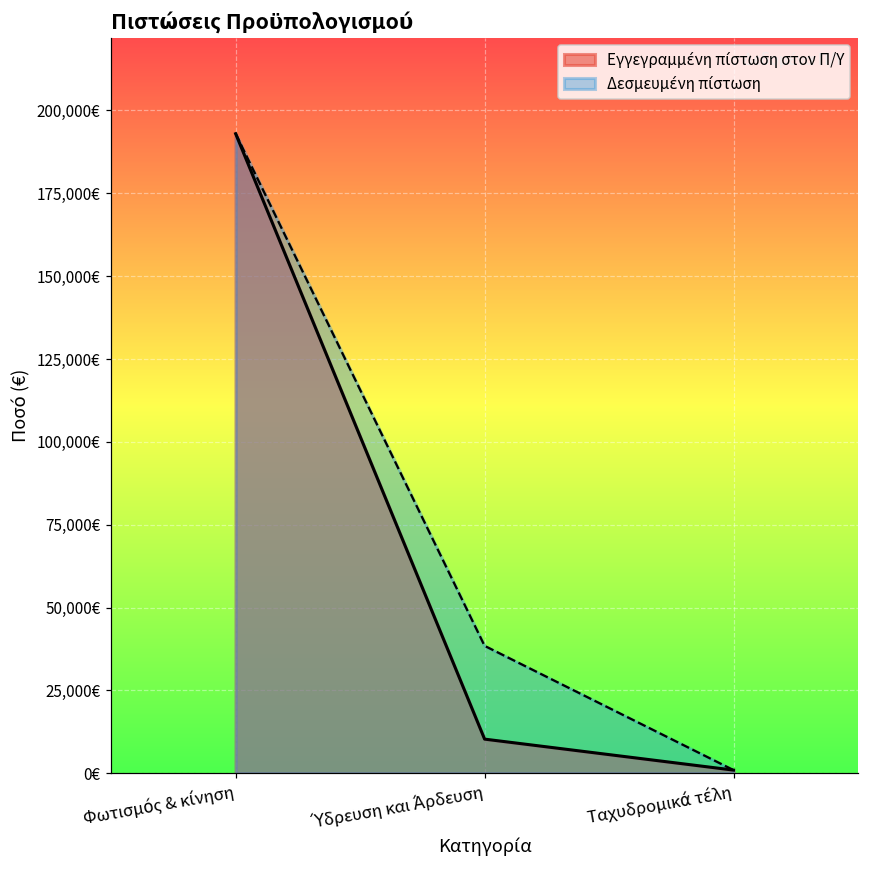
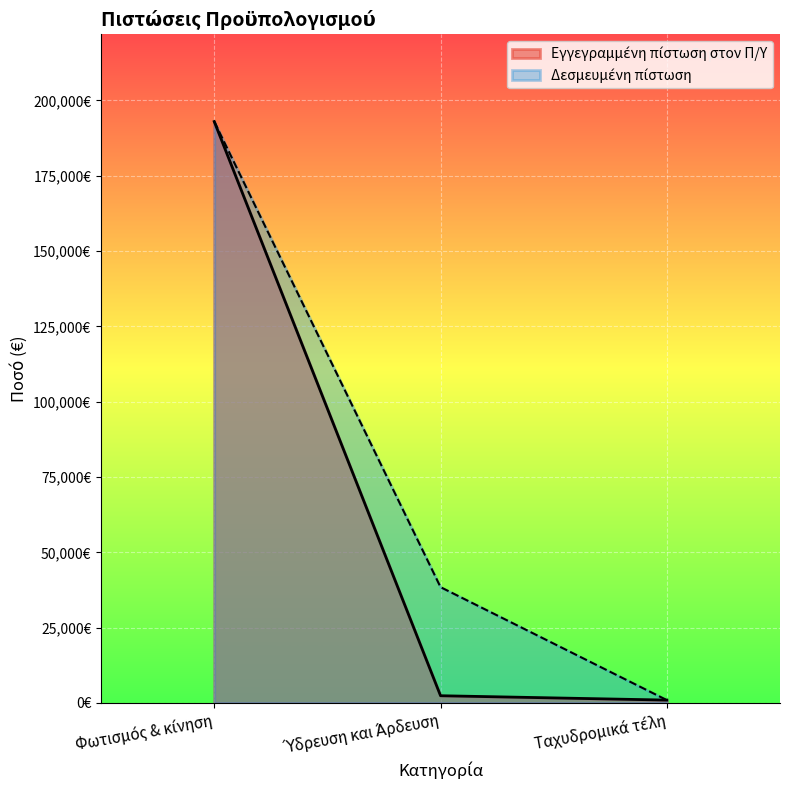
Εγγεγραμμένη πίστωση στον Π/Υ, Ύδρευση και Άρδευση: 10,000€ -> 2,000€
